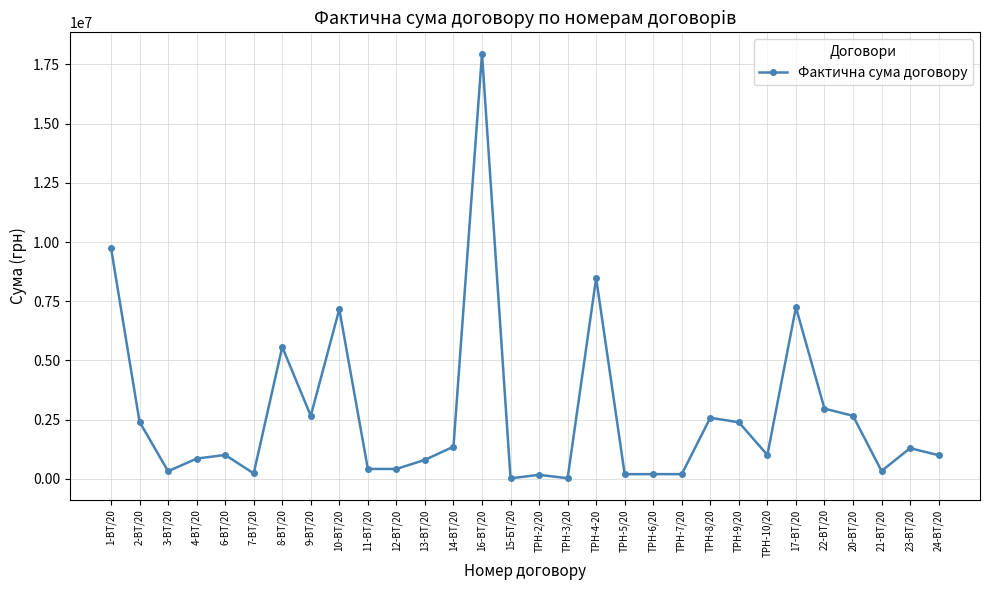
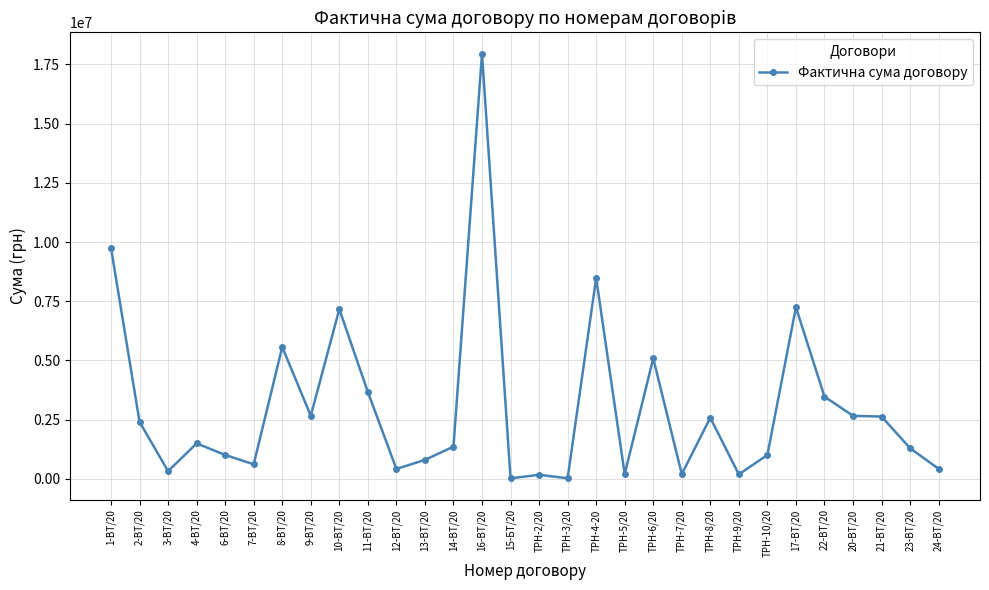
4-ВТ/20: 900000 -> 1500000
7-ВТ/20: 200000 -> 600000
11-ВТ/20: 400000 -> 3700000
ТРН-6/20: 200000 -> 5100000
ТРН-9/20: 2400000 -> 200000
22-ВТ/20: 3000000 -> 3500000
21-ВТ/20: 300000 -> 2600000
24-ВТ/20: 1000000 -> 400000
